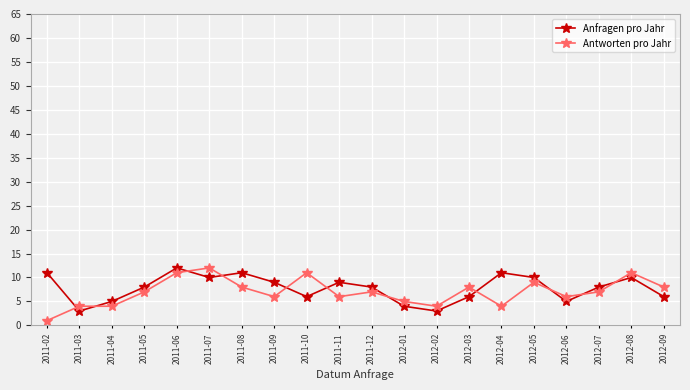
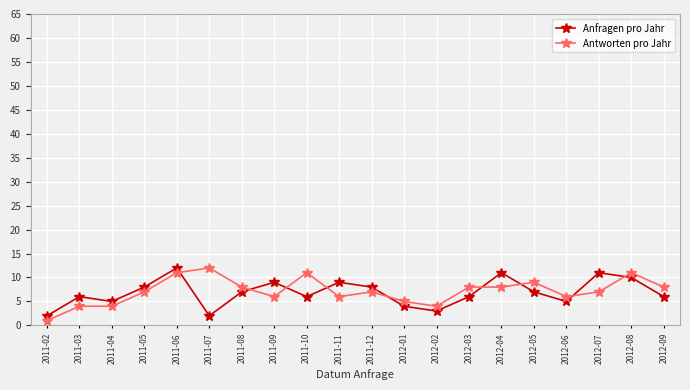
Anfragen pro Jahr, 2011-02: 11 -> 2
Anfragen pro Jahr, 2011-03: 3 -> 6
Anfragen pro Jahr, 2011-07: 10 -> 2
Anfragen pro Jahr, 2011-08: 11 -> 7
Antworten pro Jahr, 2012-04: 4 -> 8
Anfragen pro Jahr, 2012-05: 10 -> 7
Anfragen pro Jahr, 2012-07: 8 -> 11
